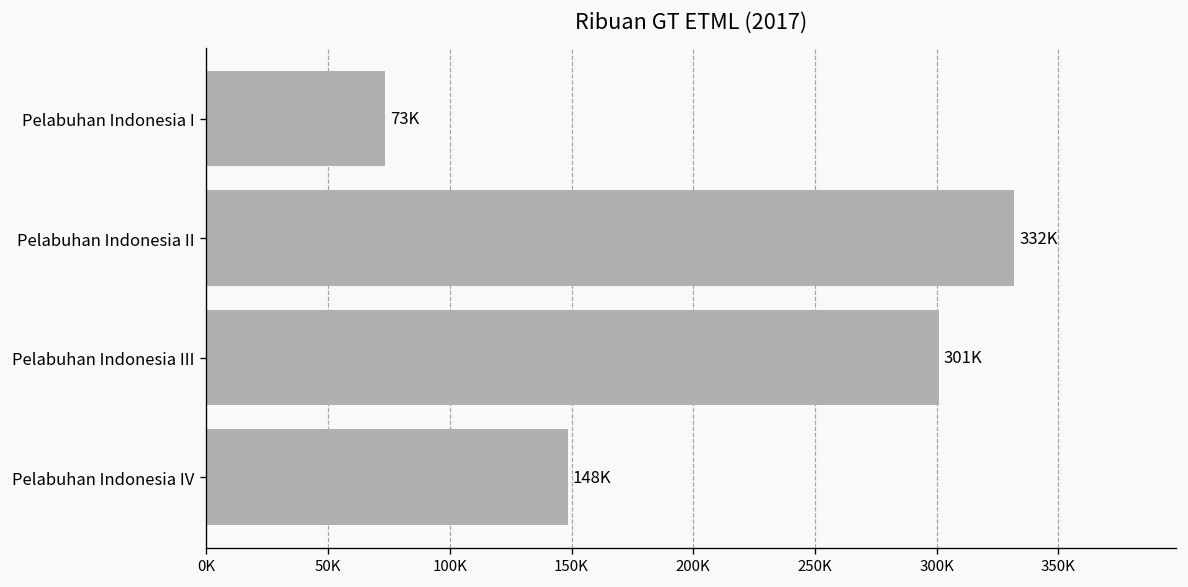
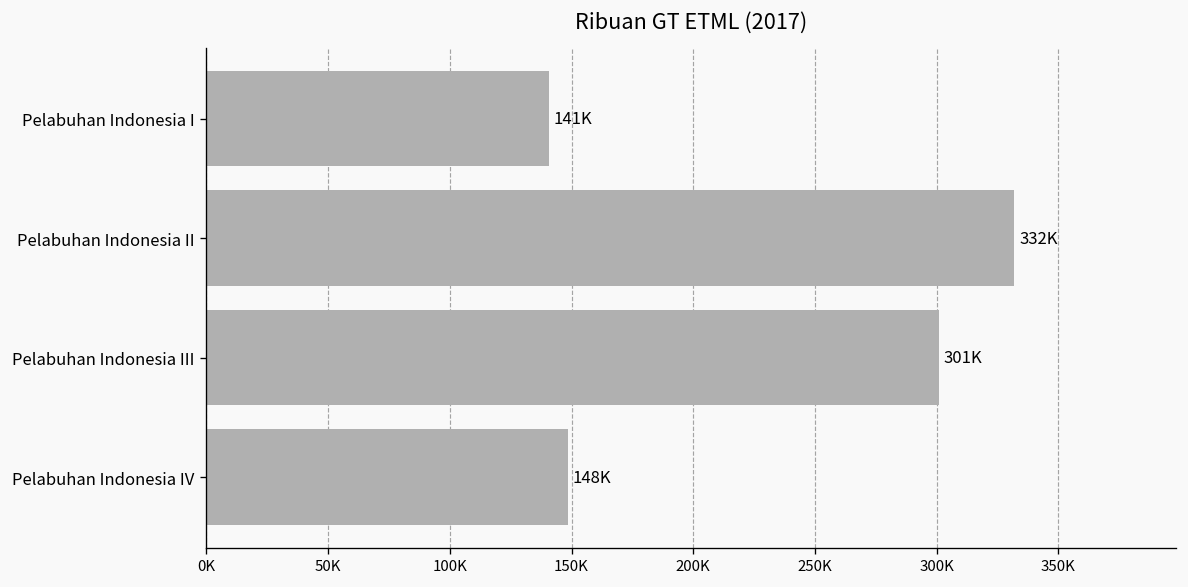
Pelabuhan Indonesia I: 73K -> 141K
